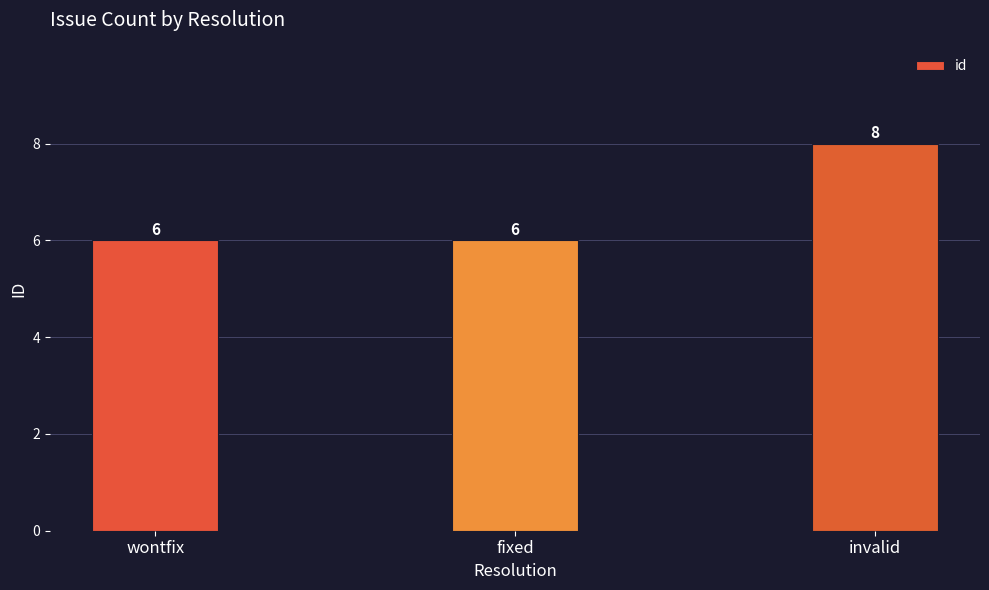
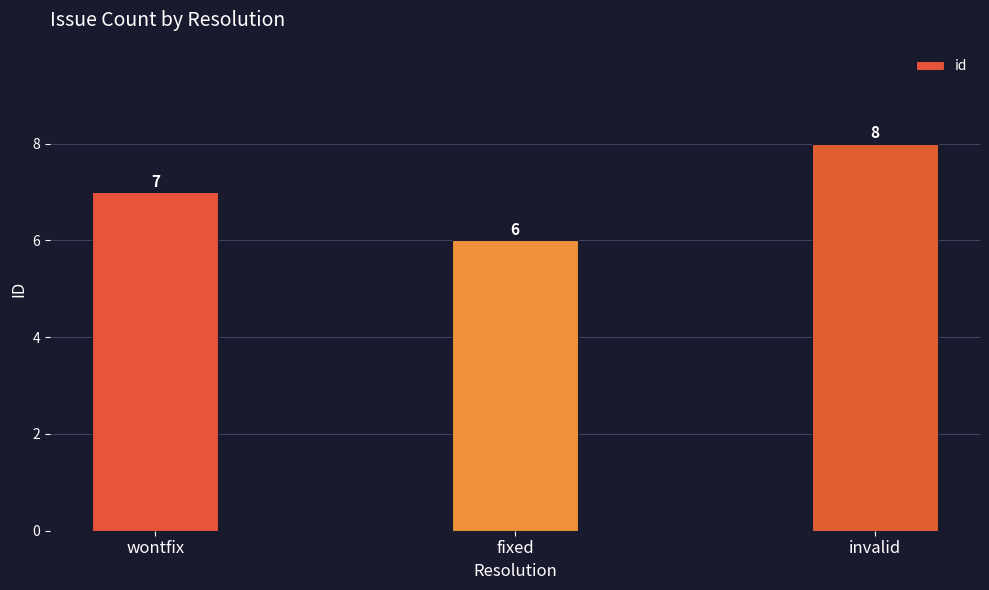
wontfix: 6 -> 7
